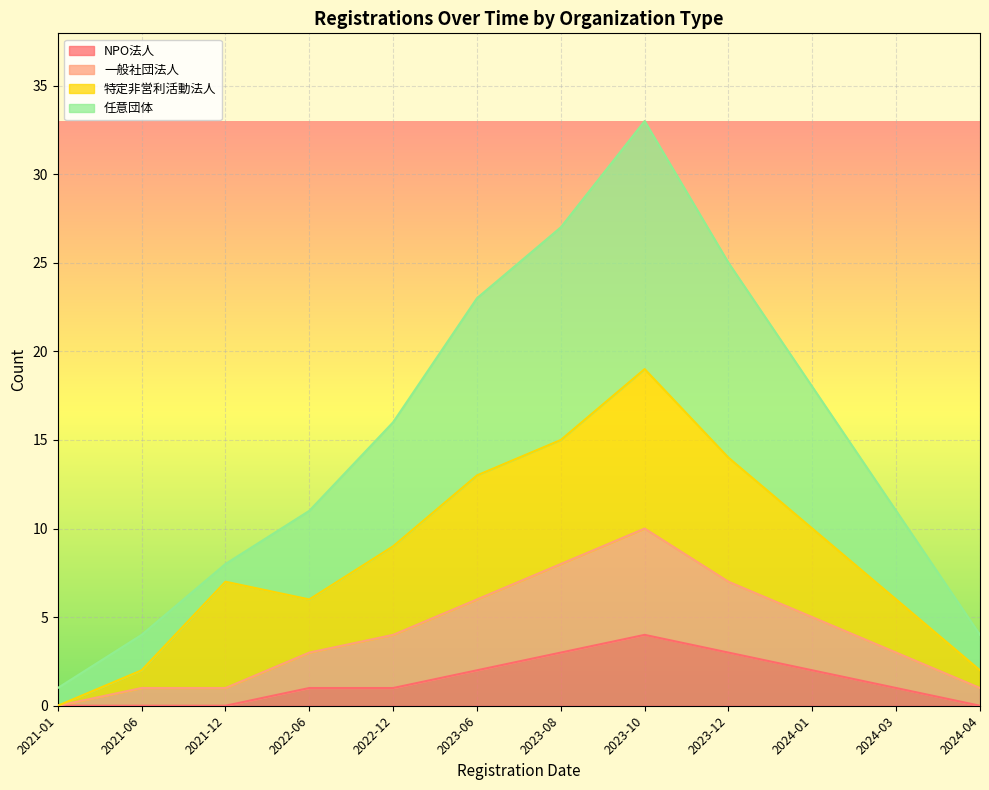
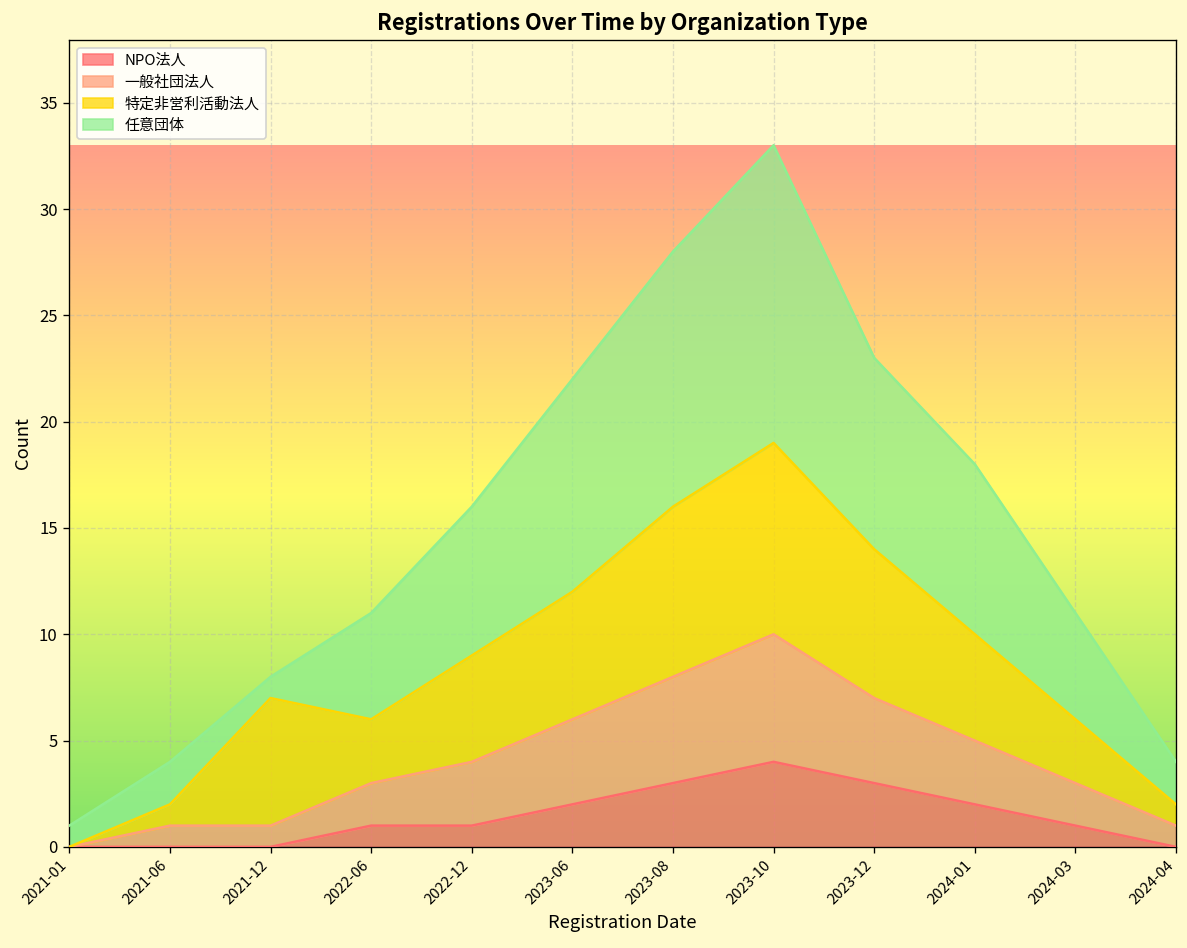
特定非営利活動法人, 2023-06: 7 -> 6
特定非営利活動法人, 2023-08: 7 -> 8
任意団体, 2023-12: 11 -> 9
